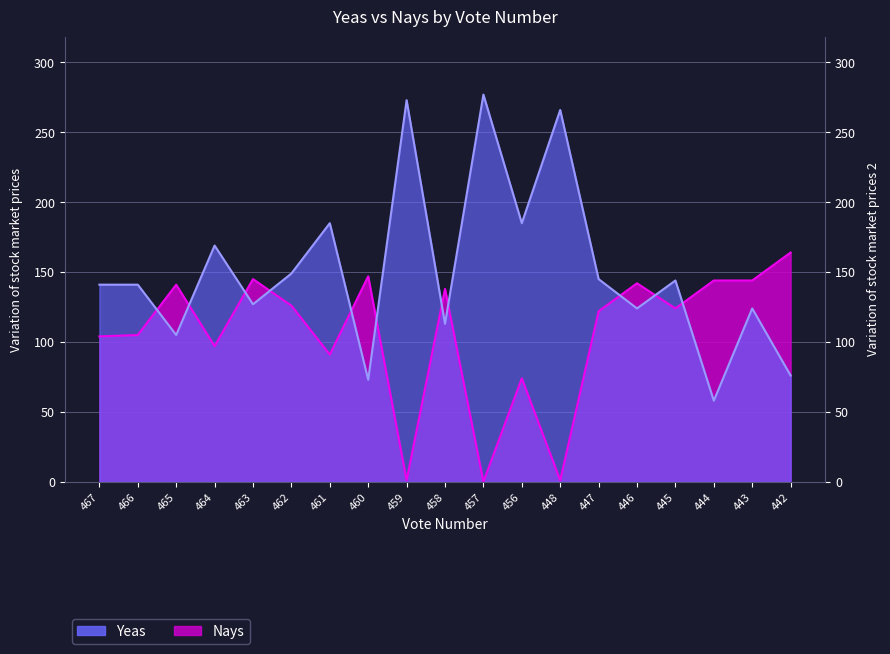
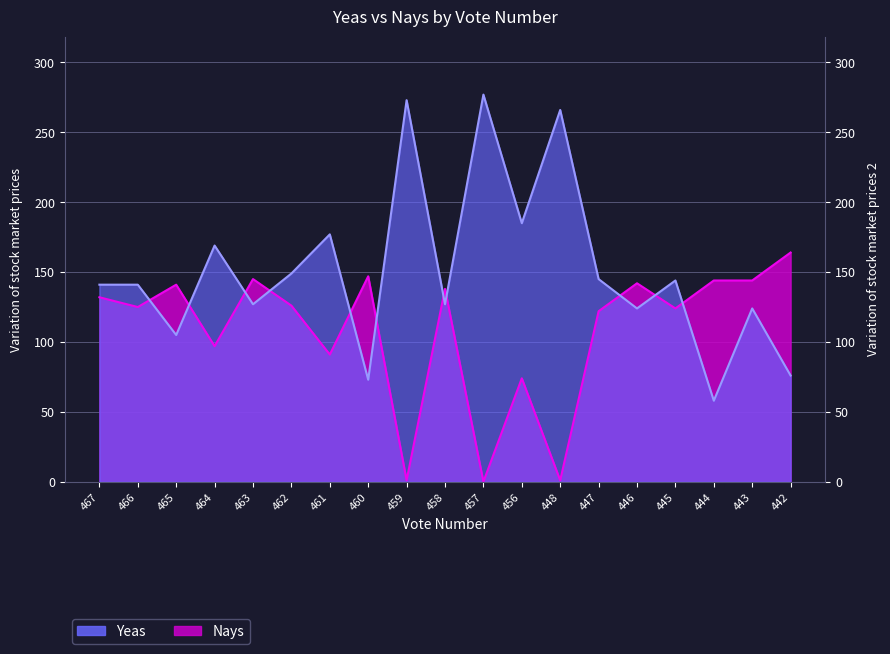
Nays, 467: 104 -> 132
Nays, 466: 105 -> 125
Yeas, 461: 185 -> 177
Yeas, 458: 113 -> 127
